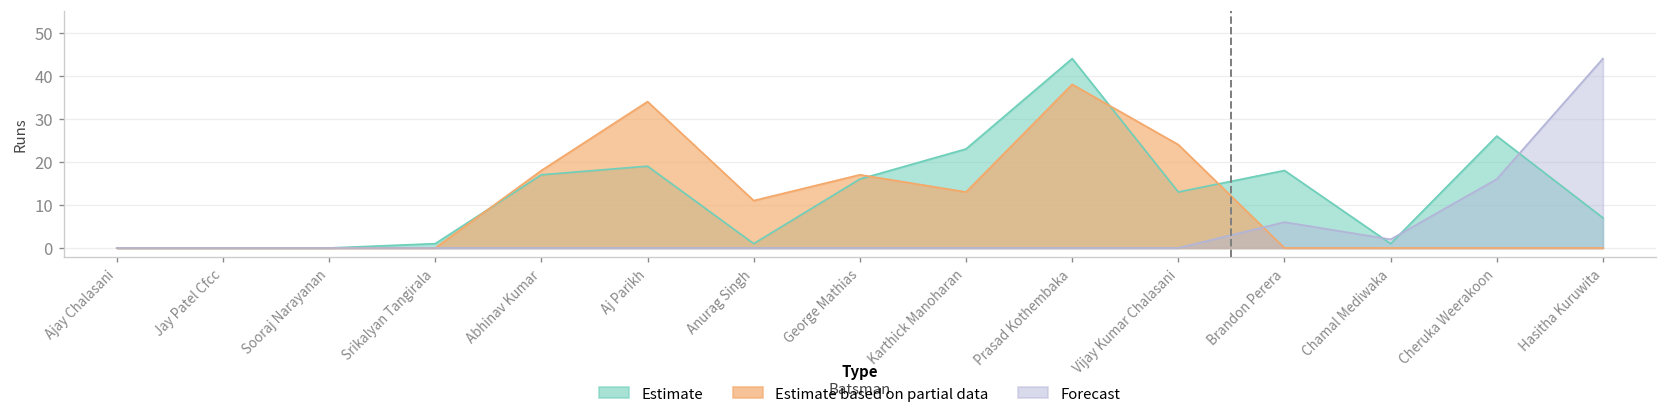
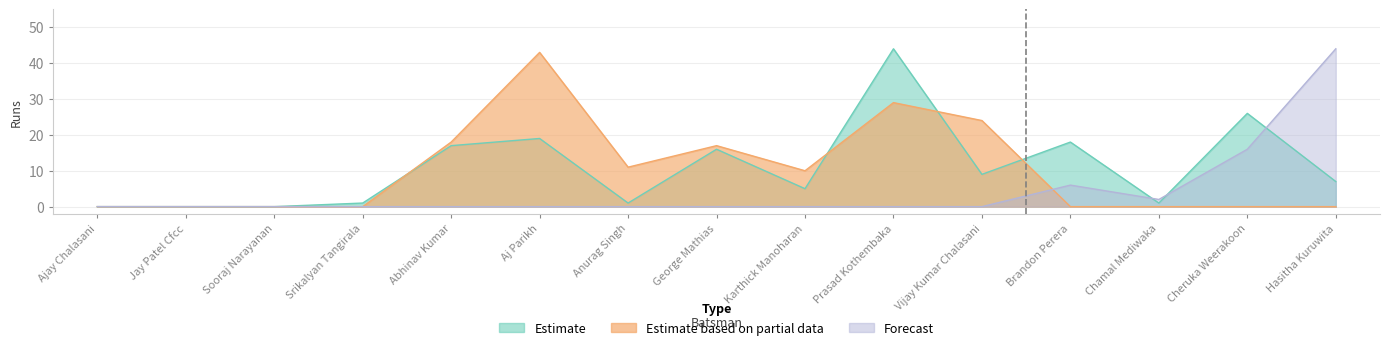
Estimate based on partial data, Aj Parikh: 34 -> 43
Estimate, Karthick Manoharan: 23 -> 5
Estimate based on partial data, Karthick Manoharan: 13 -> 10
Estimate based on partial data, Prasad Kothembaka: 38 -> 29
Estimate, Vijay Kumar Chalasani: 13 -> 9
